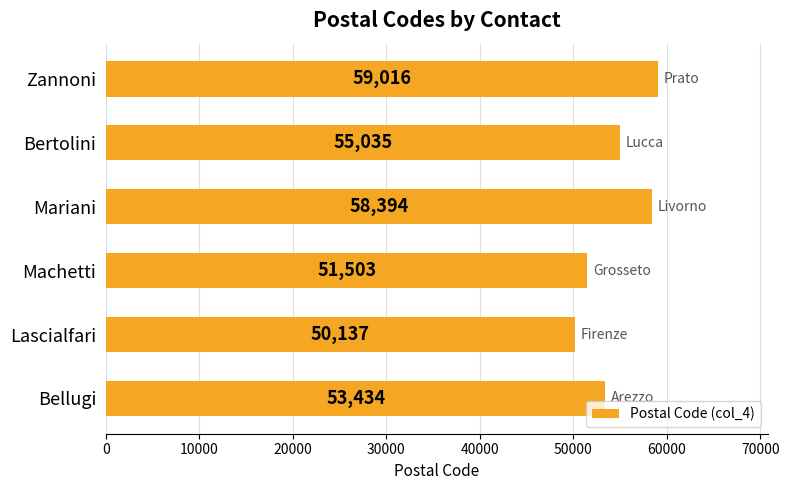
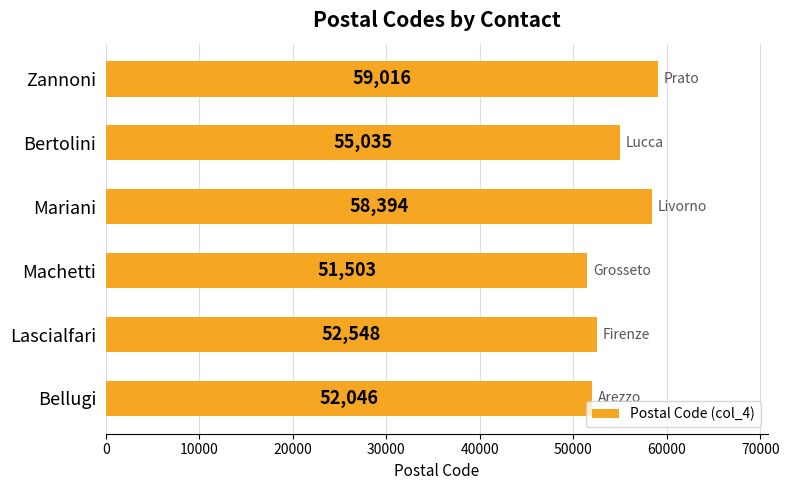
Lascialfari: 50,137 -> 52,548
Bellugi: 53,434 -> 52,046
